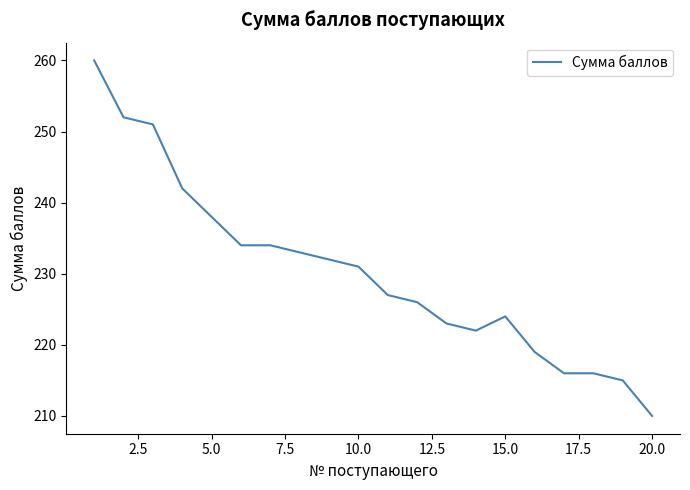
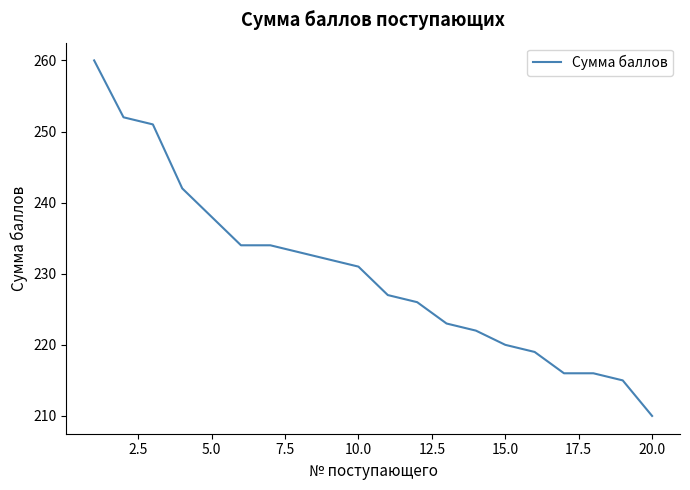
15.0: 224 -> 220
